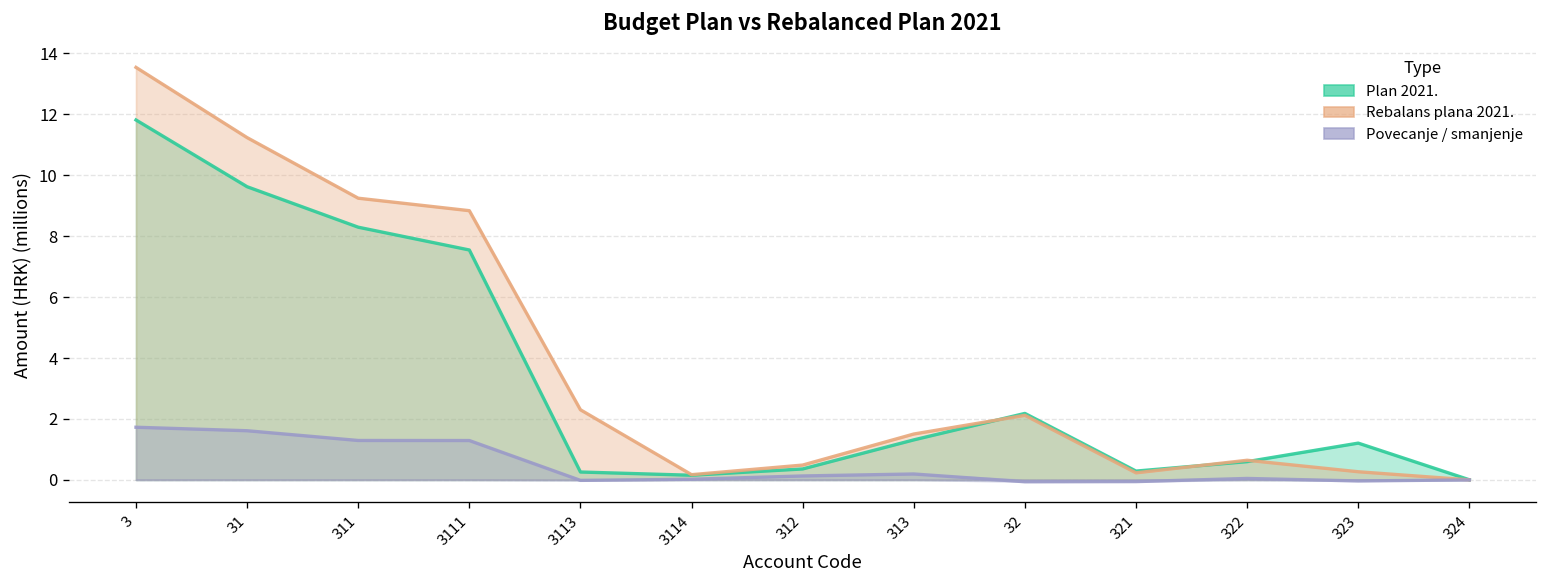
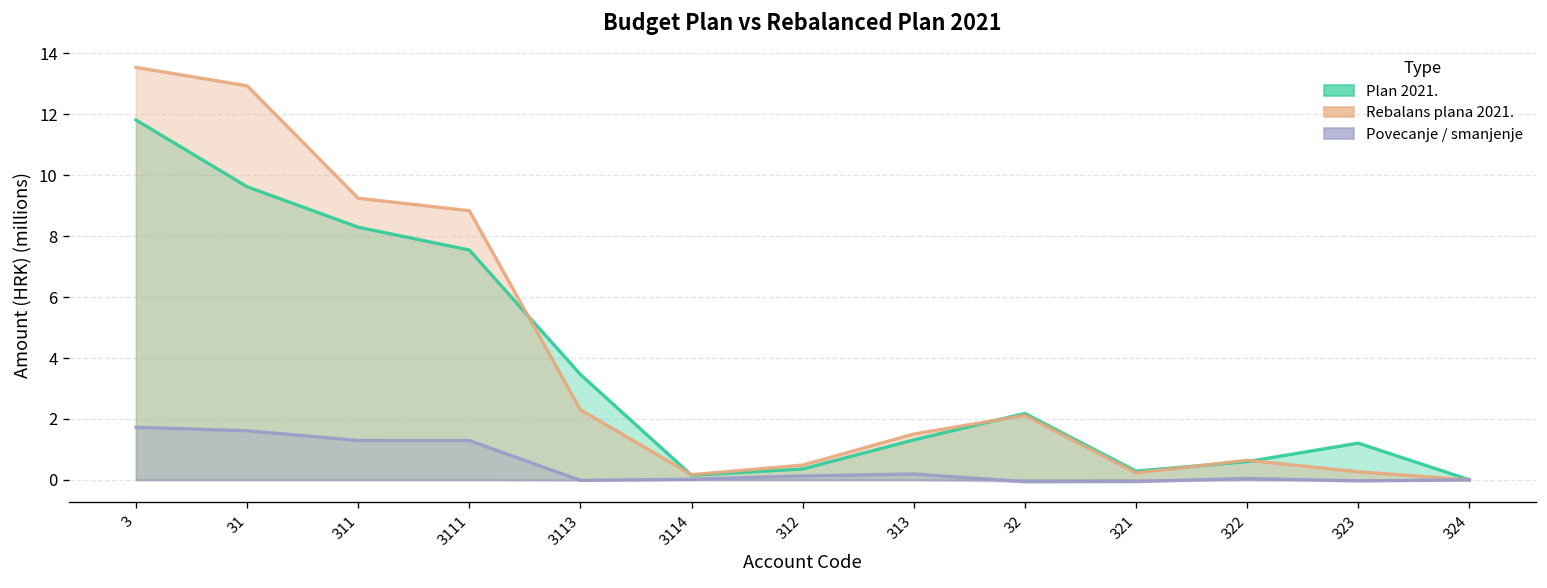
Rebalans plana 2021., 31: 11.2 -> 12.9
Plan 2021., 3113: 0.3 -> 3.5
